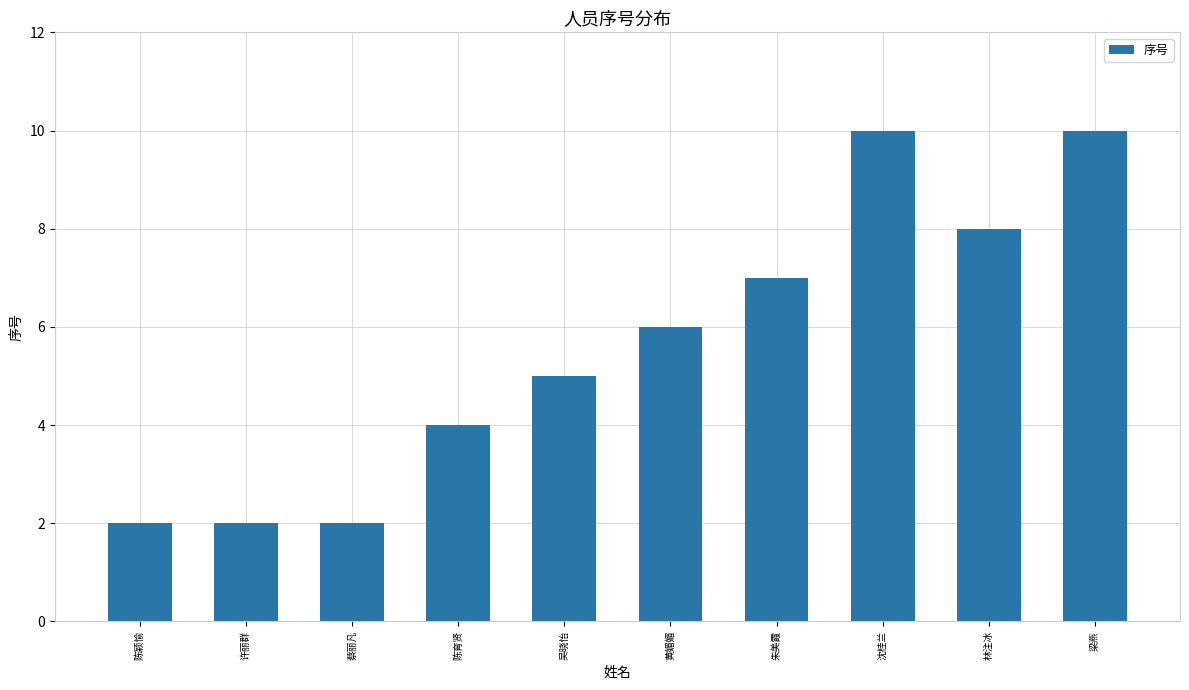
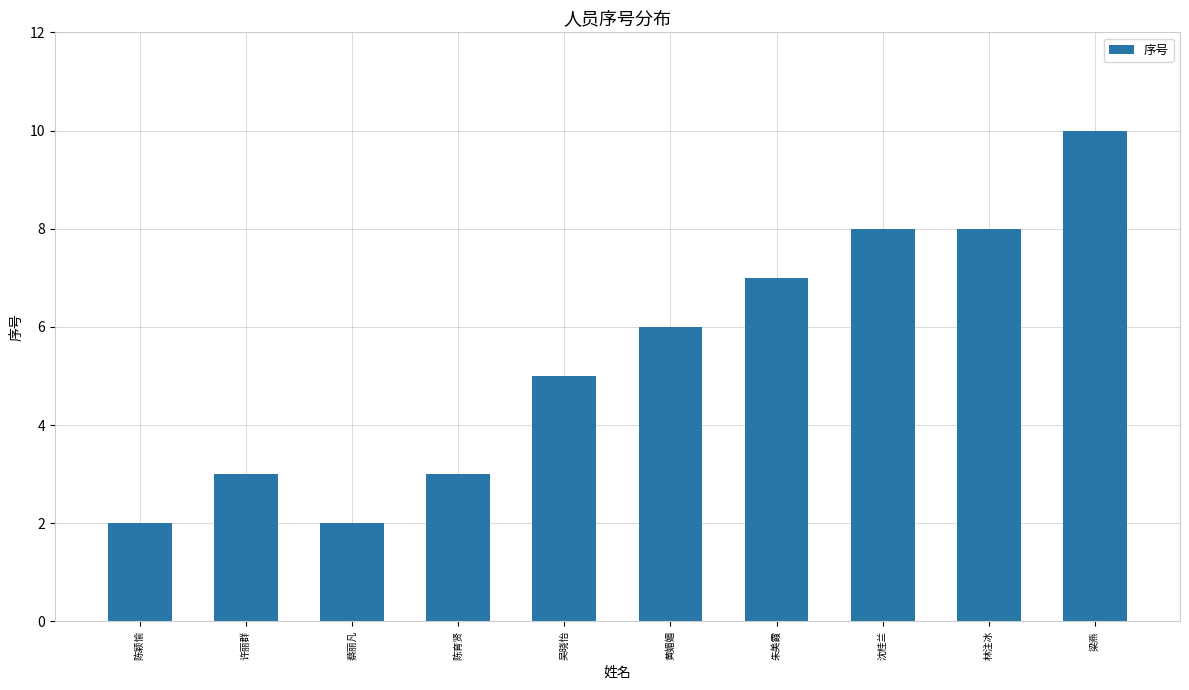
许丽群: 2 -> 3
陈育贤: 4 -> 3
沈桂兰: 10 -> 8
